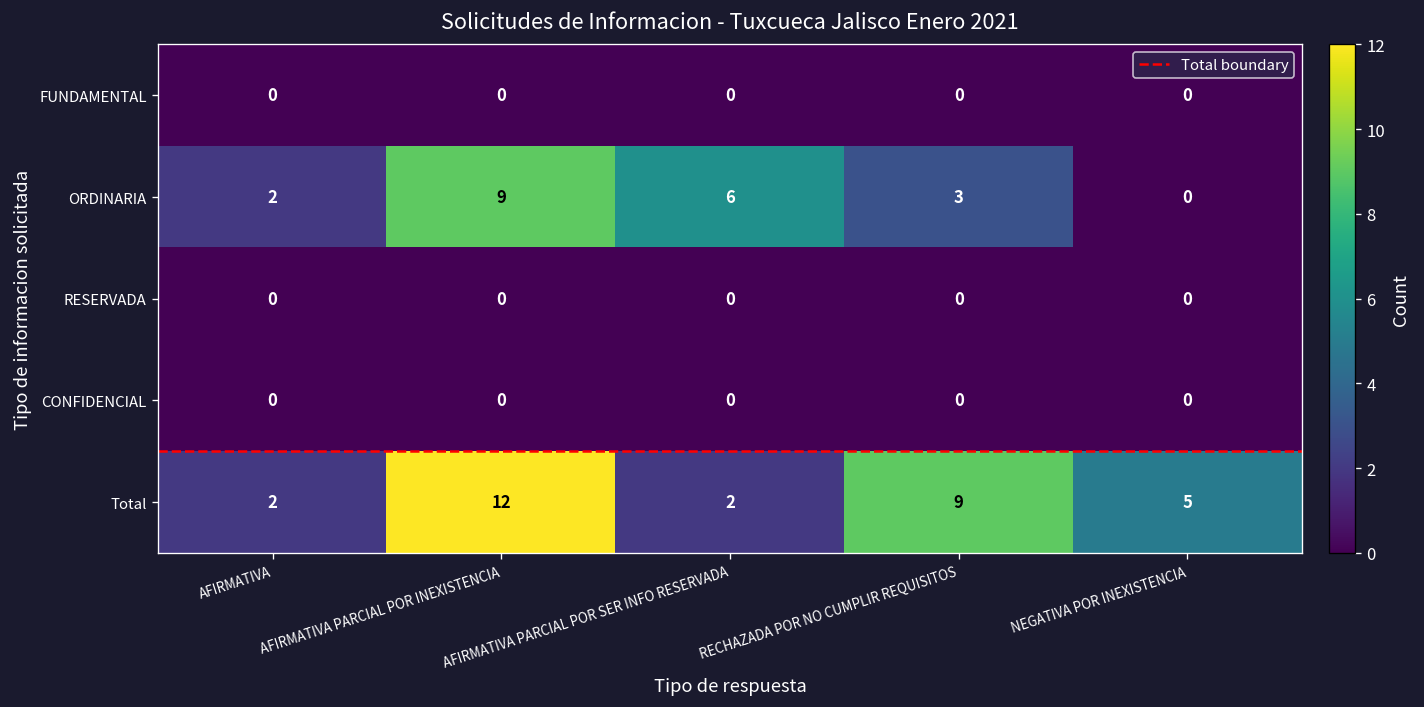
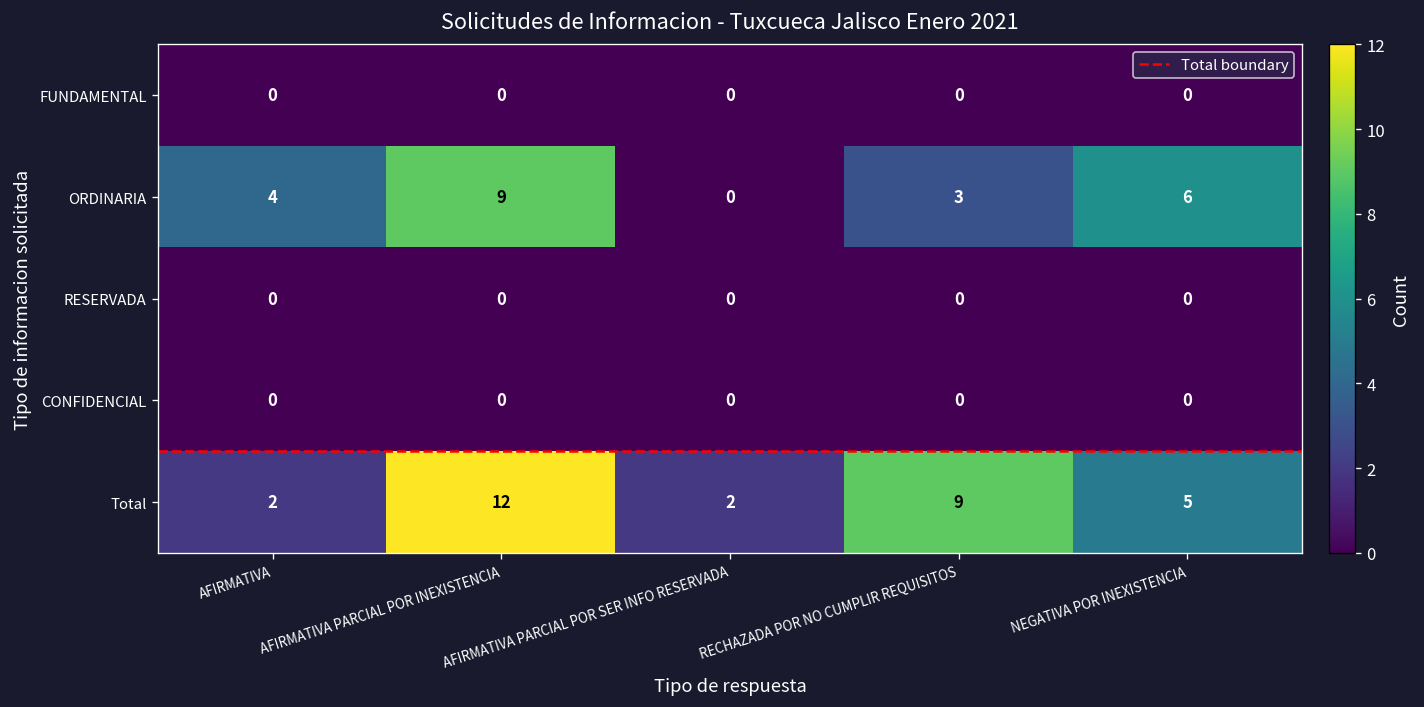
ORDINARIA, AFIRMATIVA: 2 -> 4
ORDINARIA, AFIRMATIVA PARCIAL POR SER INFO RESERVADA: 6 -> 0
ORDINARIA, NEGATIVA POR INEXISTENCIA: 0 -> 6
